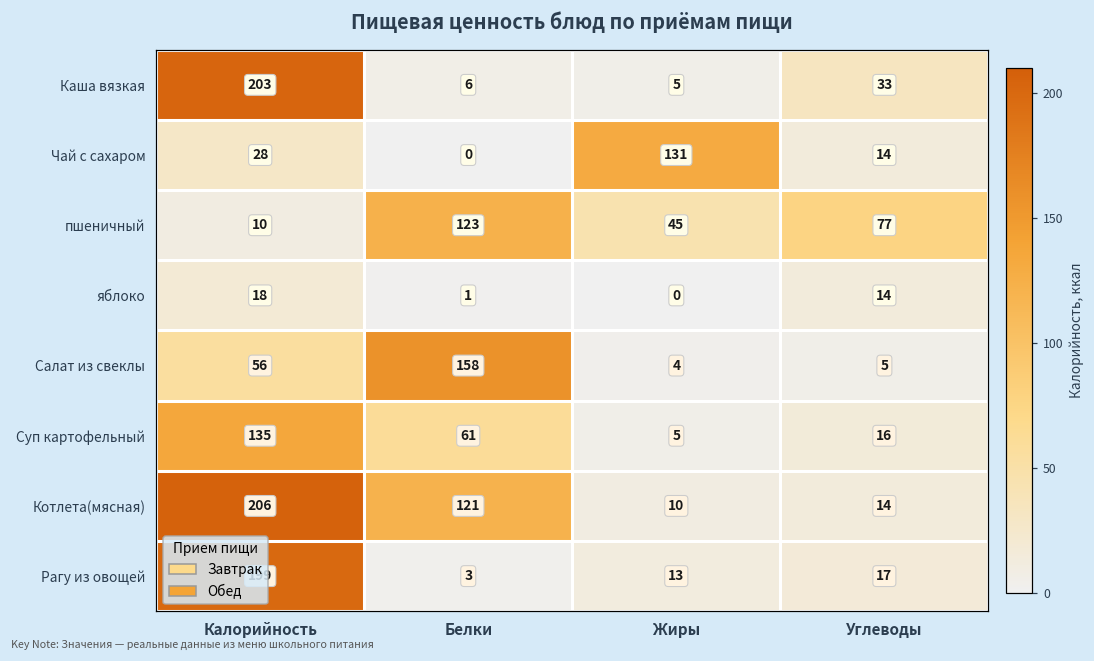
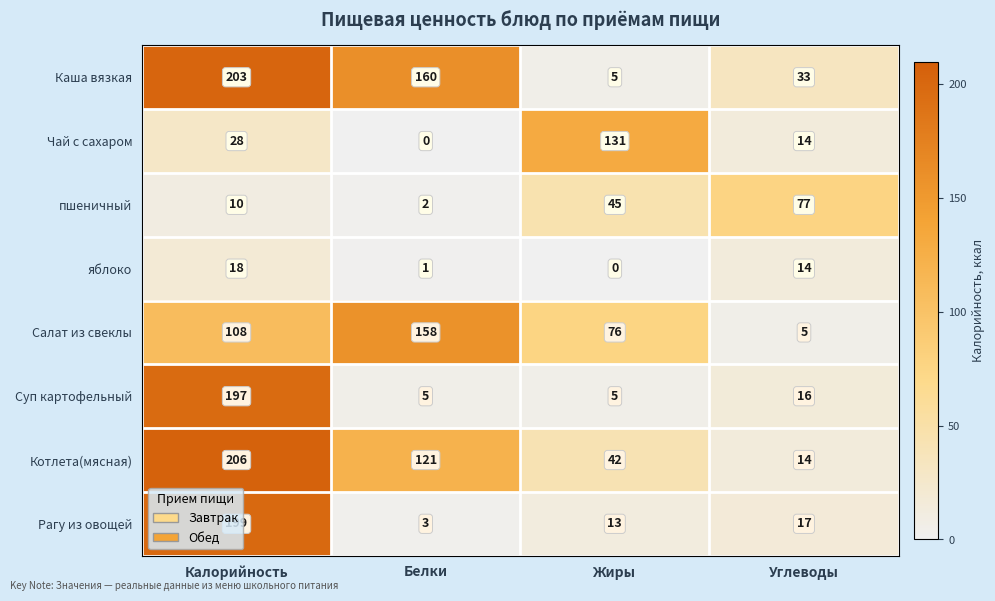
Каша вязкая, Белки: 6 -> 160
пшеничный, Белки: 123 -> 2
Салат из свеклы, Калорийность: 56 -> 108
Салат из свеклы, Жиры: 4 -> 76
Суп картофельный, Калорийность: 135 -> 197
Суп картофельный, Белки: 61 -> 5
Котлета(мясная), Жиры: 10 -> 42
